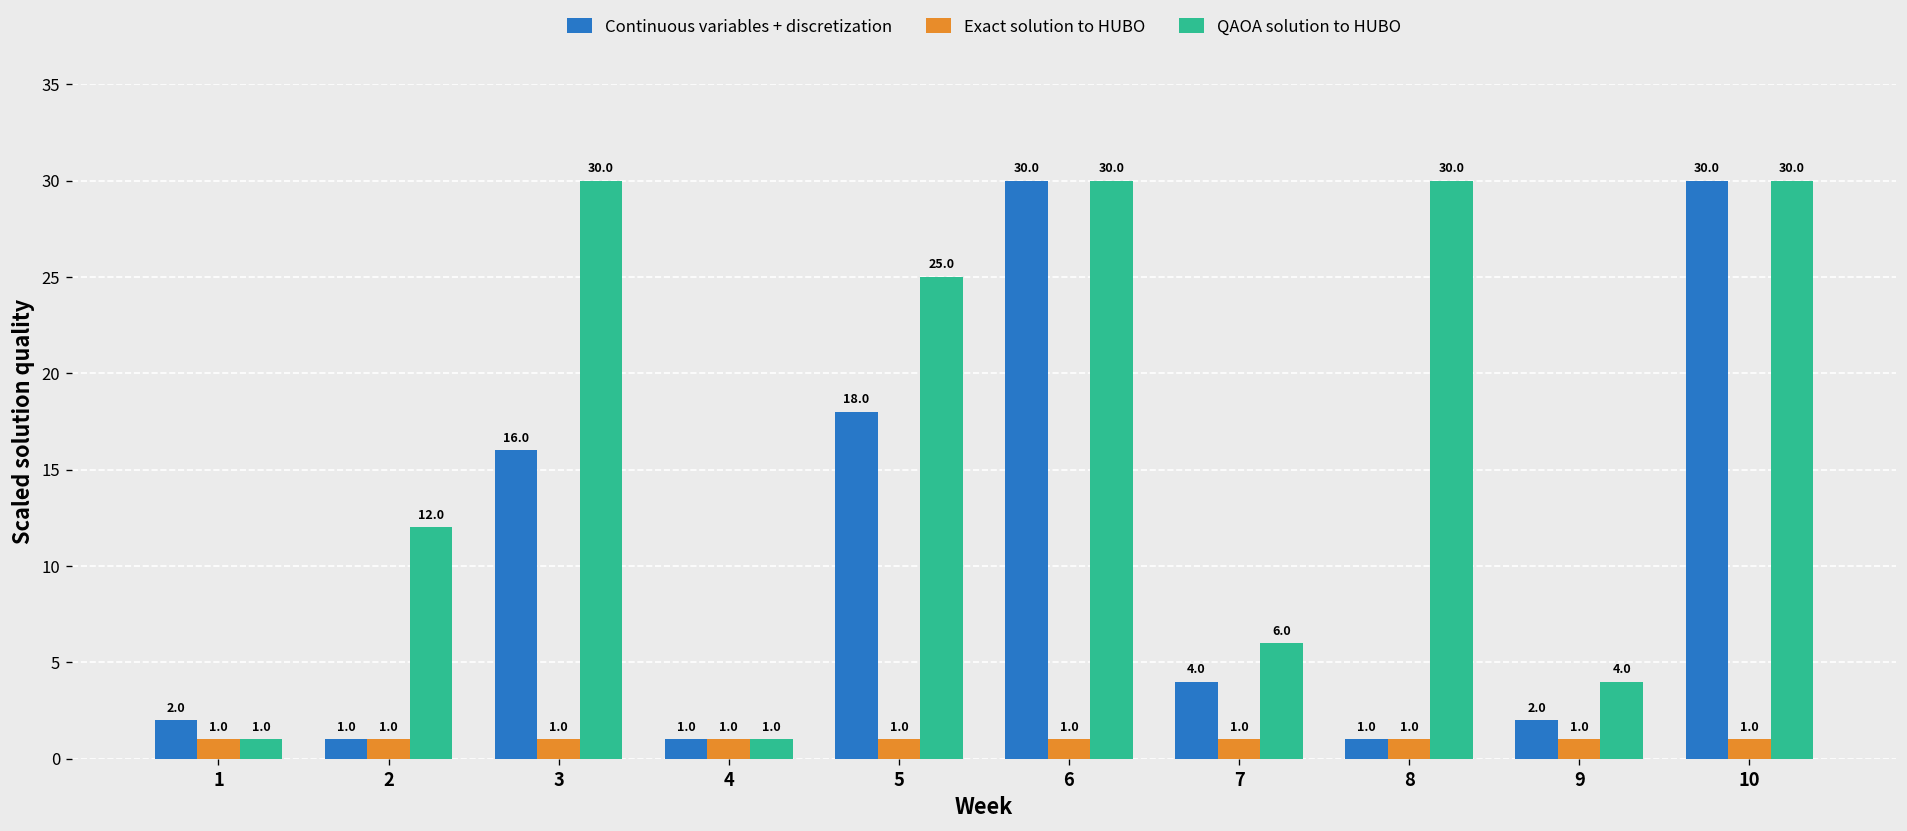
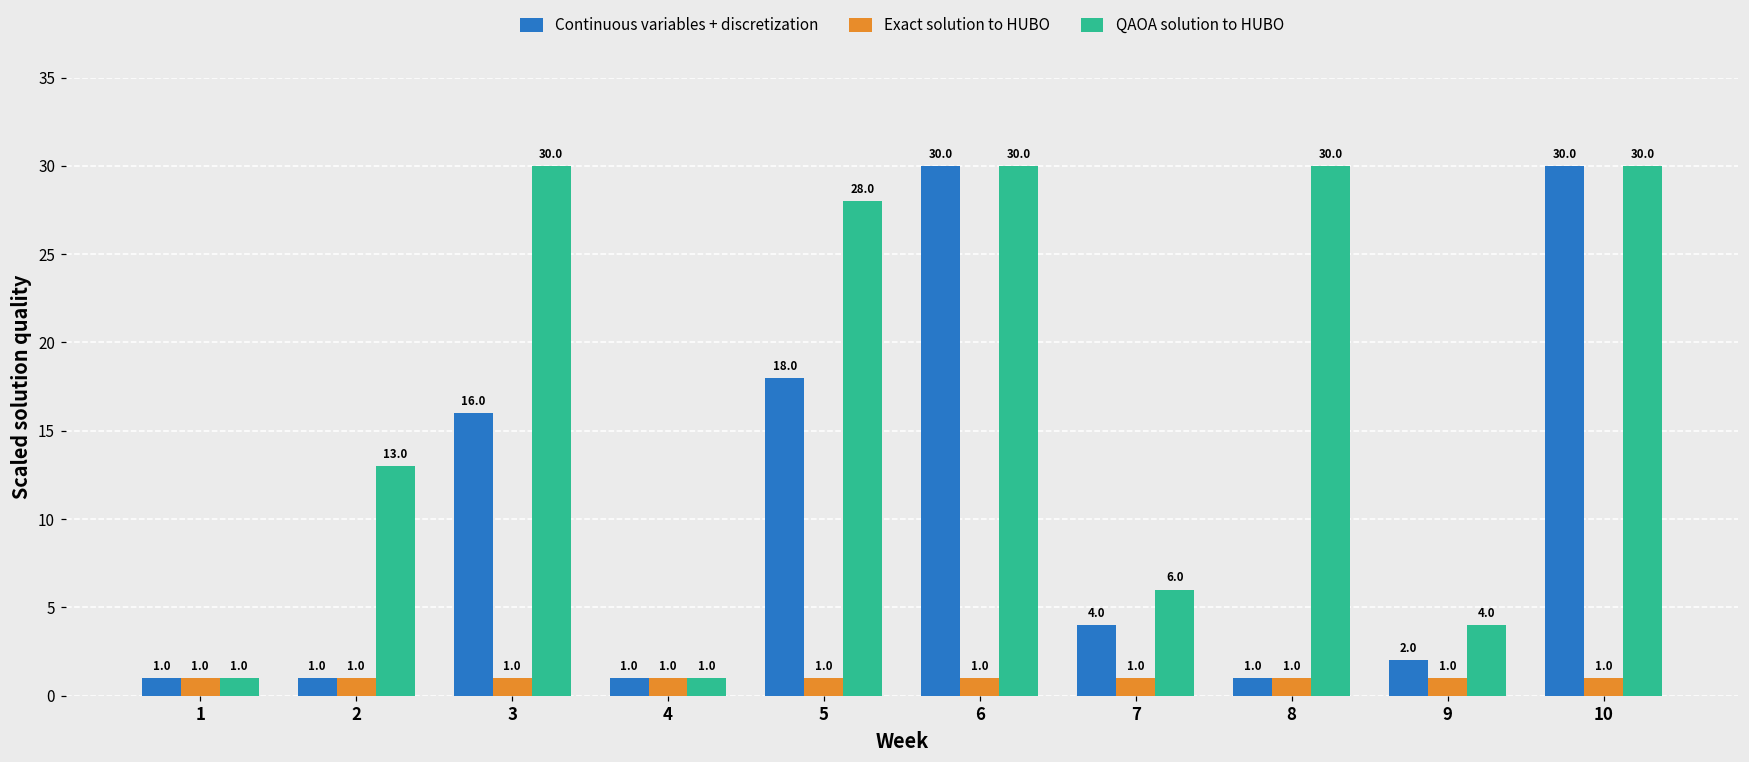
Continuous variables + discretization, 1: 2.0 -> 1.0
QAOA solution to HUBO, 2: 12.0 -> 13.0
QAOA solution to HUBO, 5: 25.0 -> 28.0
